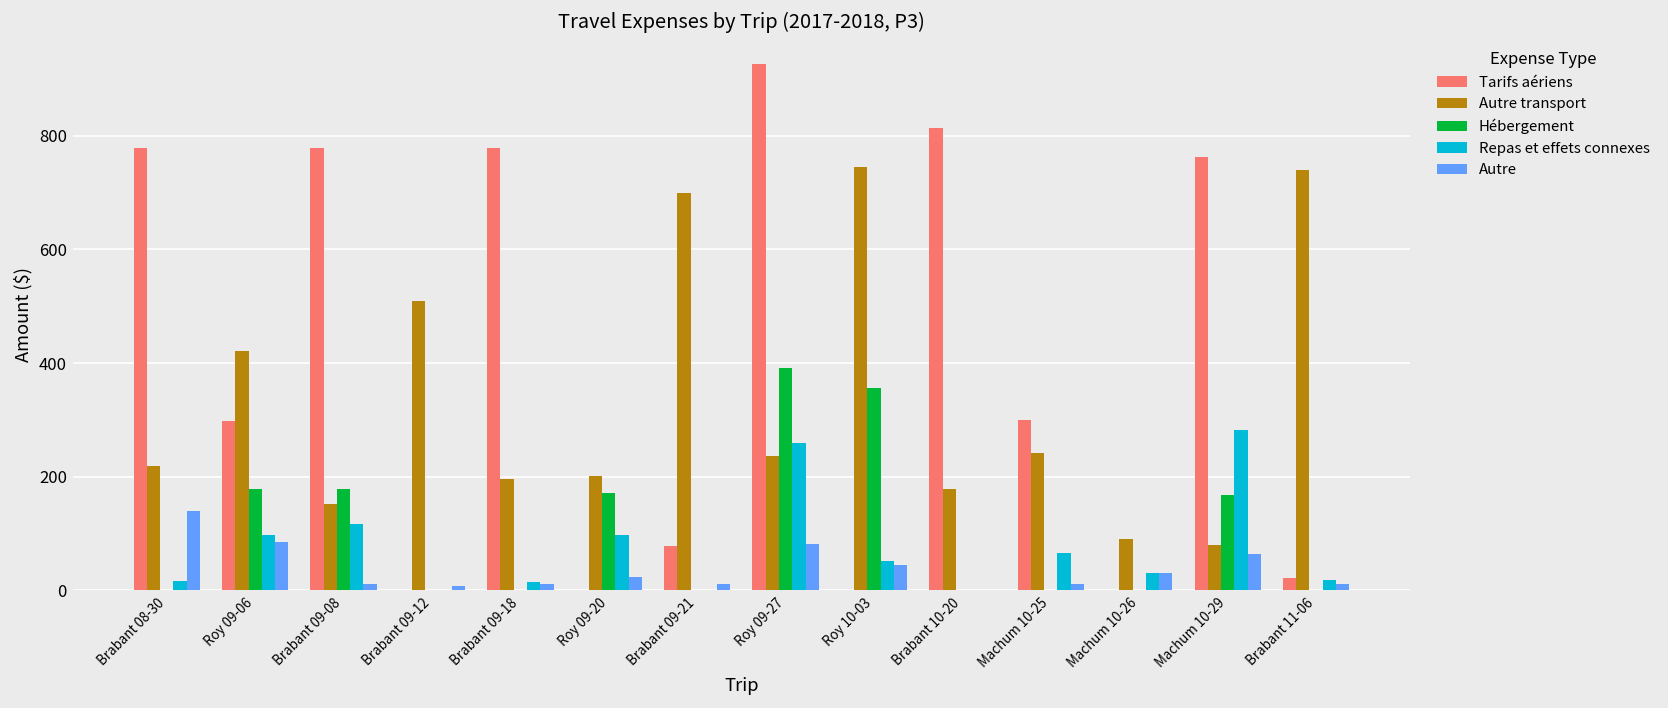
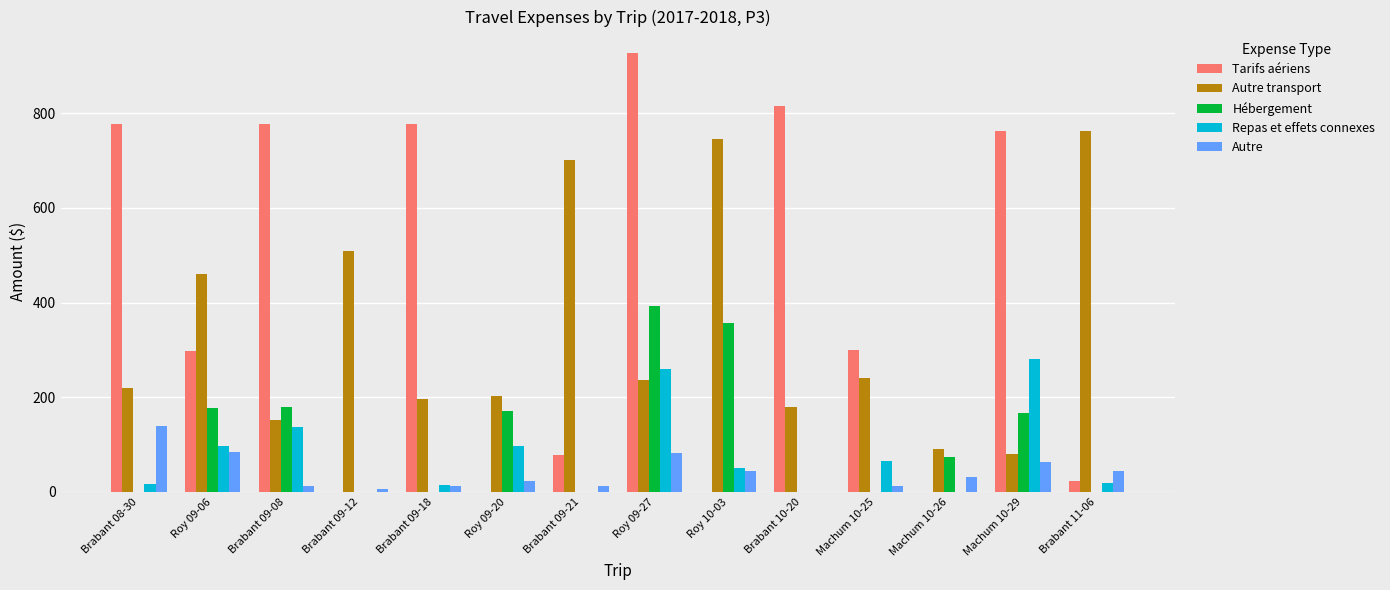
Autre transport, Roy 09-06: 420 -> 460
Repas et effets connexes, Brabant 09-08: 120 -> 140
Hébergement, Machum 10-26: 0 -> 70
Repas et effets connexes, Machum 10-26: 30 -> 0
Autre transport, Brabant 11-06: 740 -> 760
Autre, Brabant 11-06: 10 -> 40
